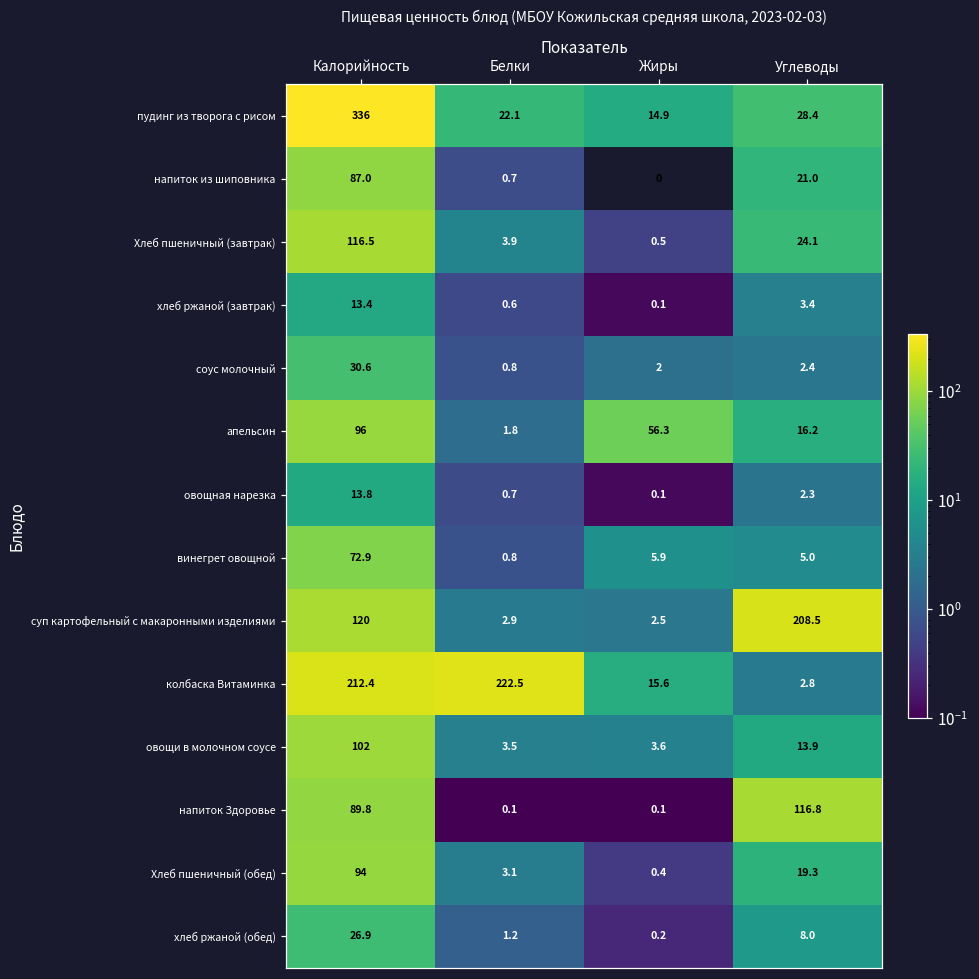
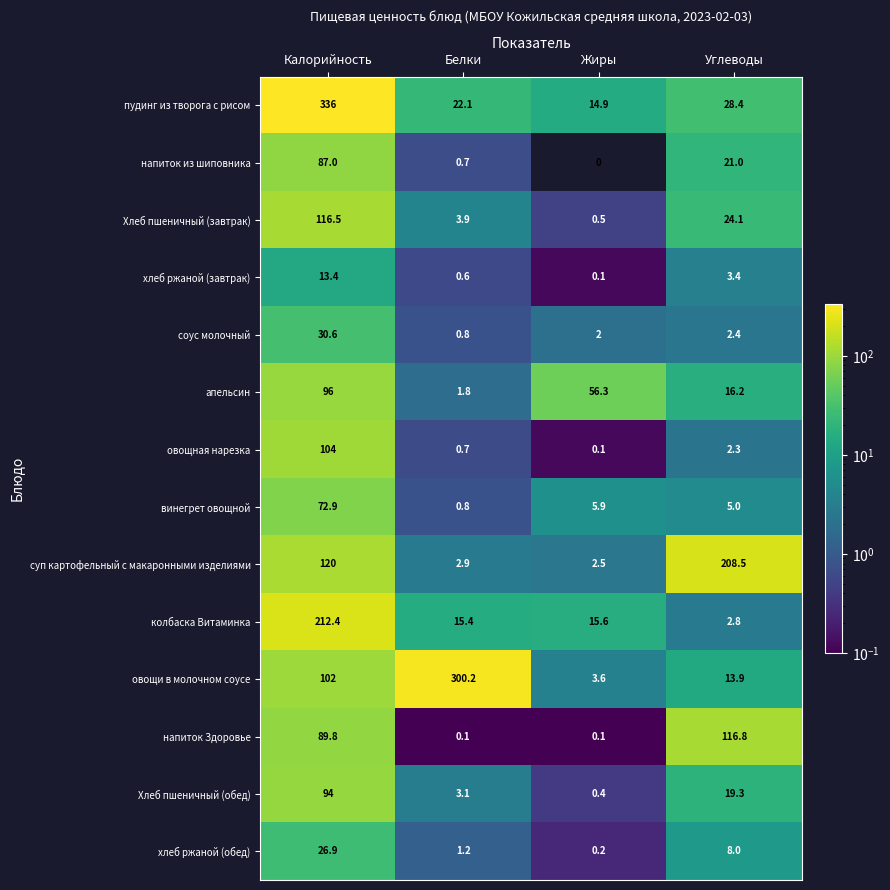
овощная нарезка, Калорийность: 13.8 -> 104
колбаска Витаминка, Белки: 222.5 -> 15.4
овощи в молочном соусе, Белки: 3.5 -> 300.2
